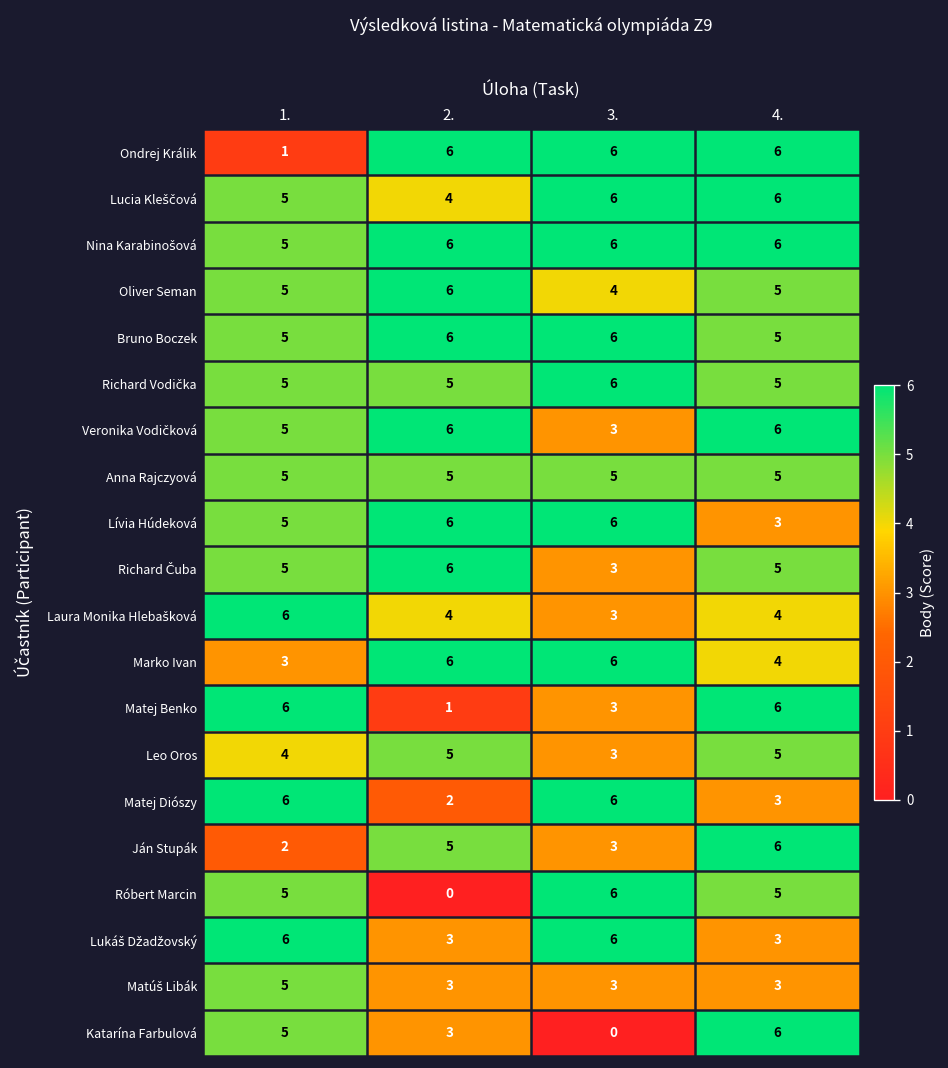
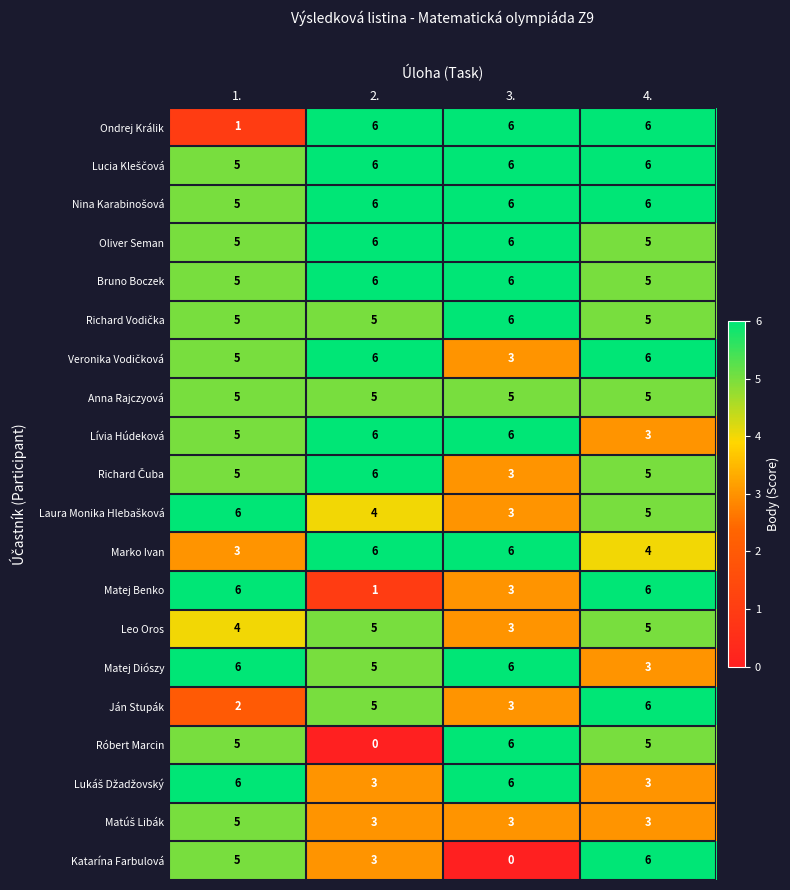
Lucia Kleščová, 2.: 4 -> 6
Oliver Seman, 3.: 4 -> 6
Laura Monika Hlebašková, 4.: 4 -> 5
Matej Diószy, 2.: 2 -> 5
